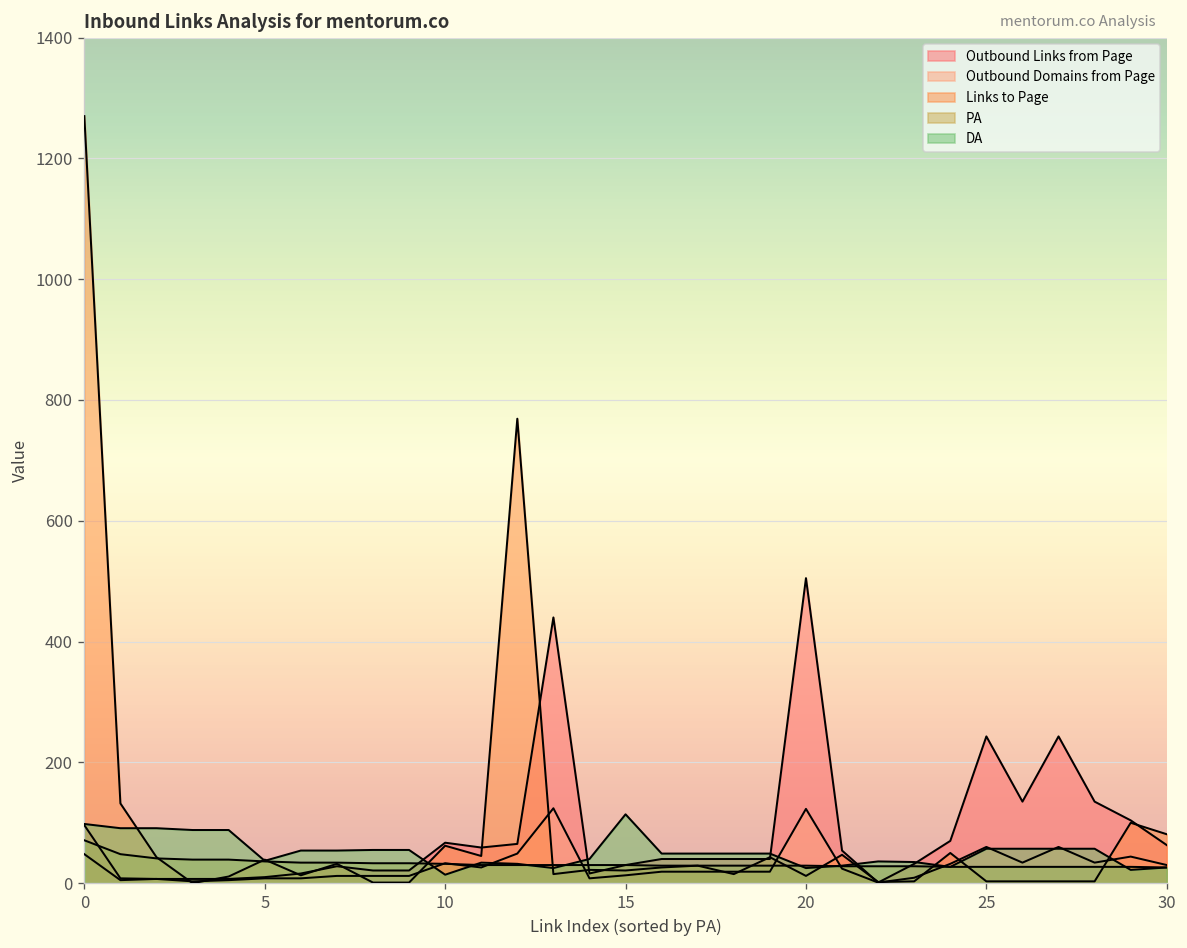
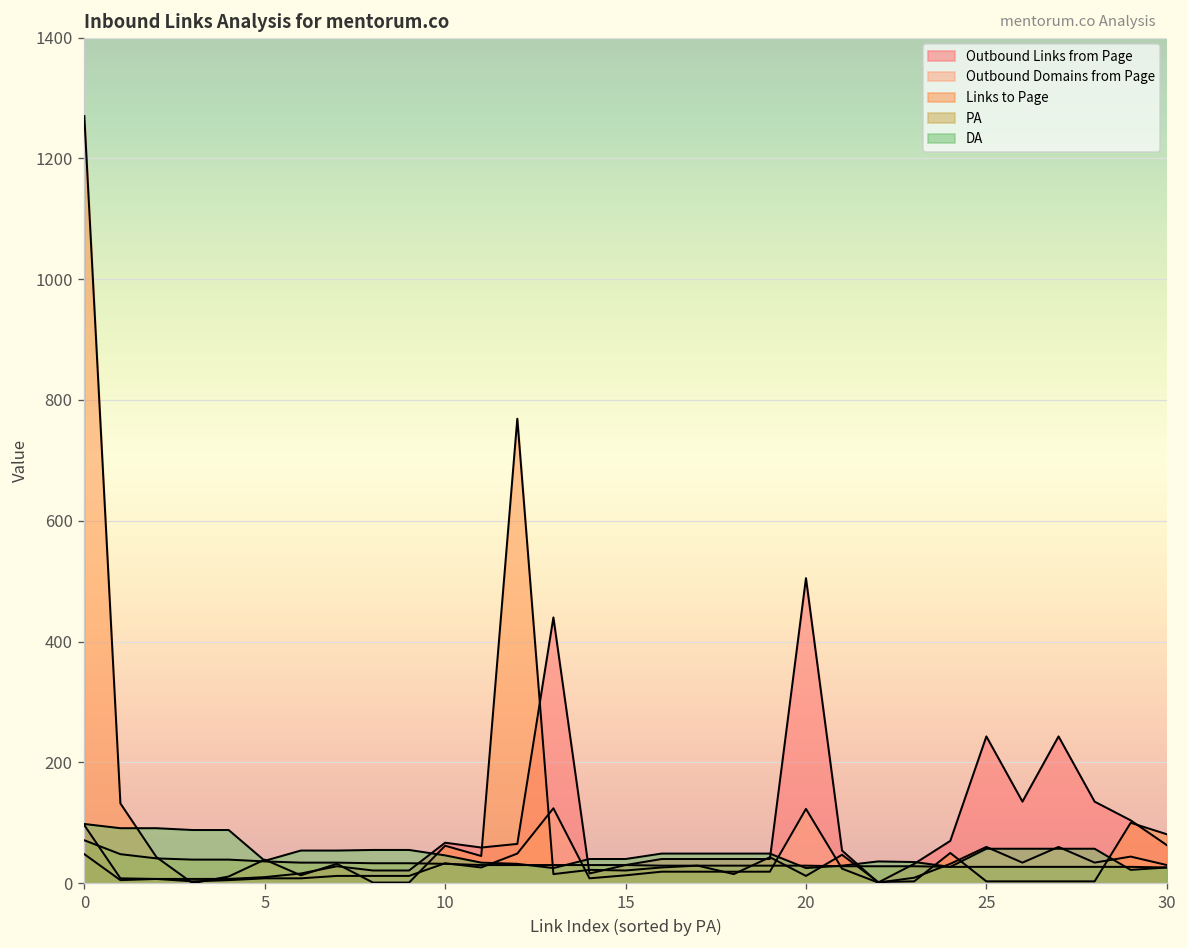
DA, 10: 10 -> 50
DA, 15: 110 -> 40
